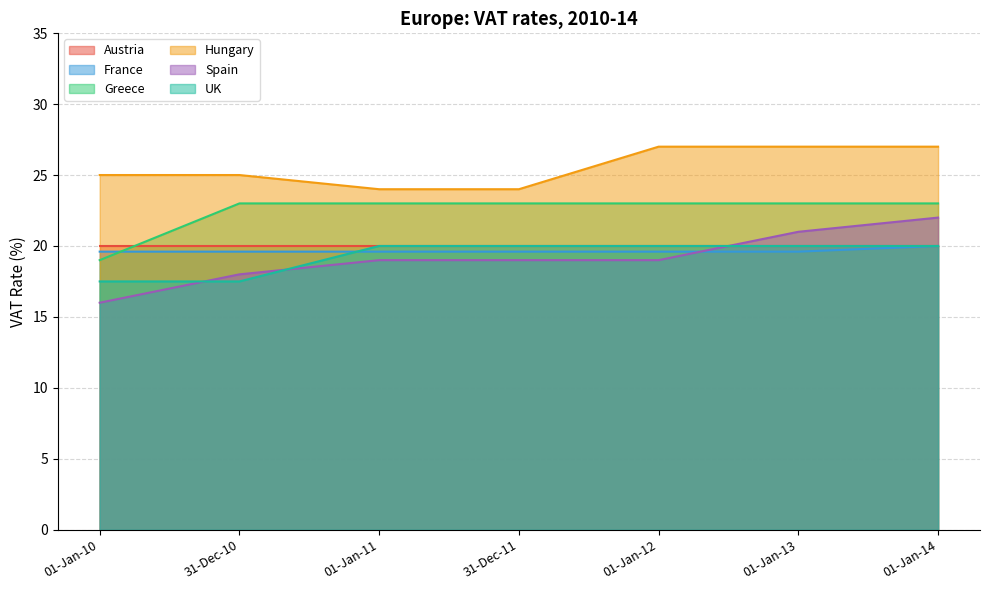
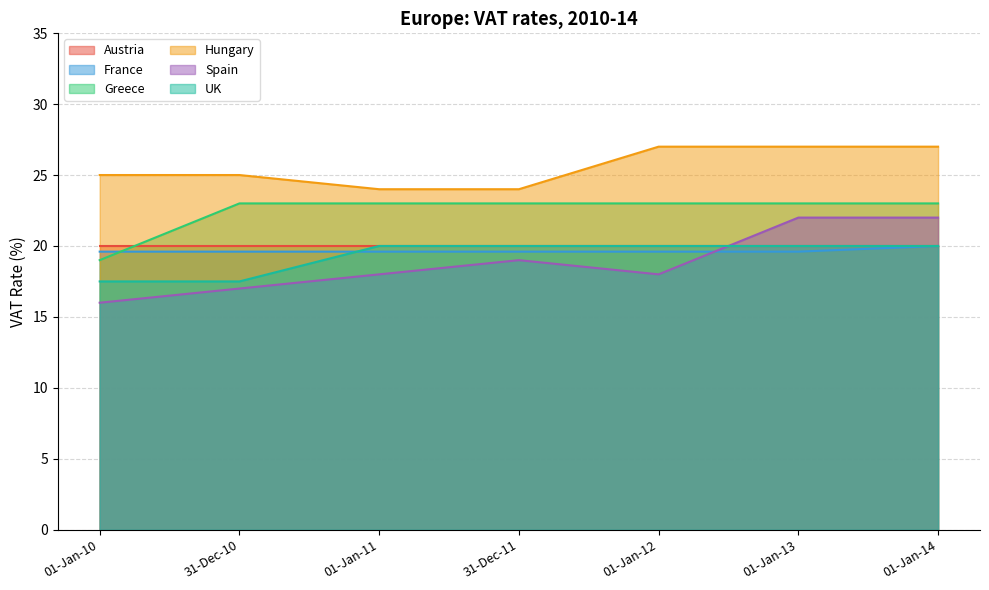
Spain, 31-Dec-10: 18 -> 17
Spain, 01-Jan-11: 19 -> 18
Spain, 01-Jan-12: 19 -> 18
Spain, 01-Jan-13: 21 -> 22
